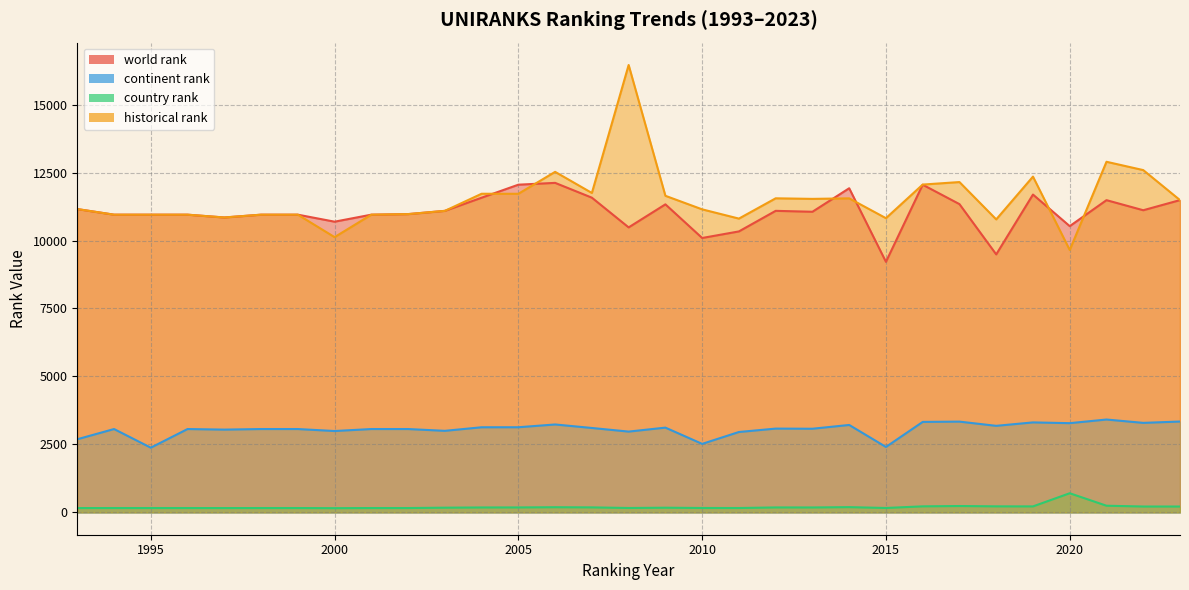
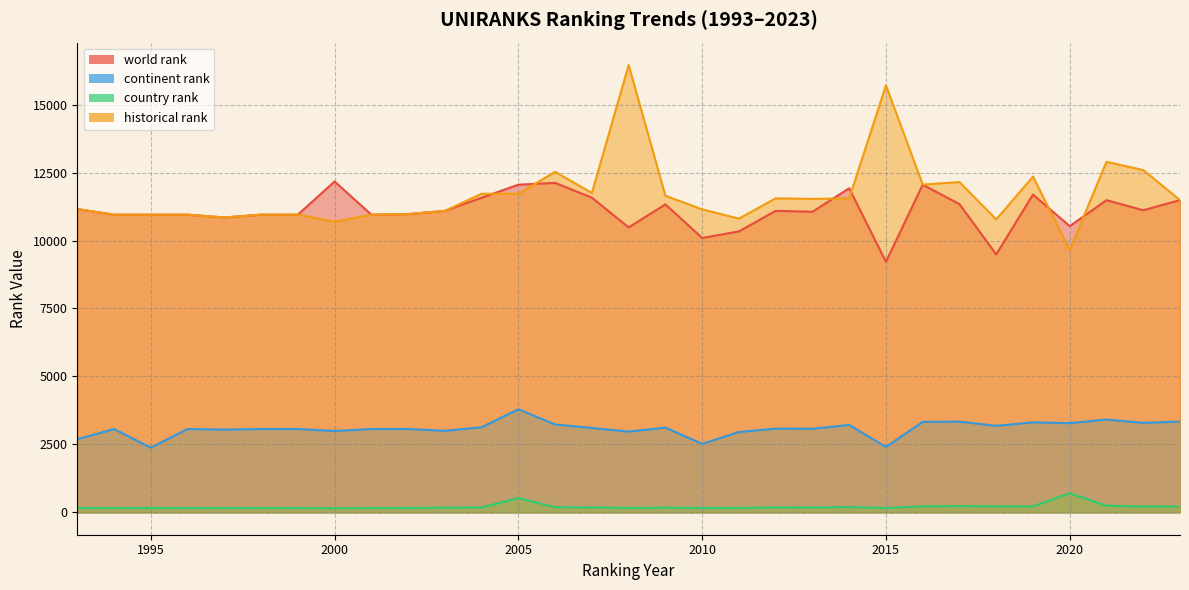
world rank, 2000: 10700 -> 12200
historical rank, 2000: 10100 -> 10700
continent rank, 2005: 3100 -> 3800
country rank, 2005: 200 -> 500
historical rank, 2015: 10800 -> 15700
